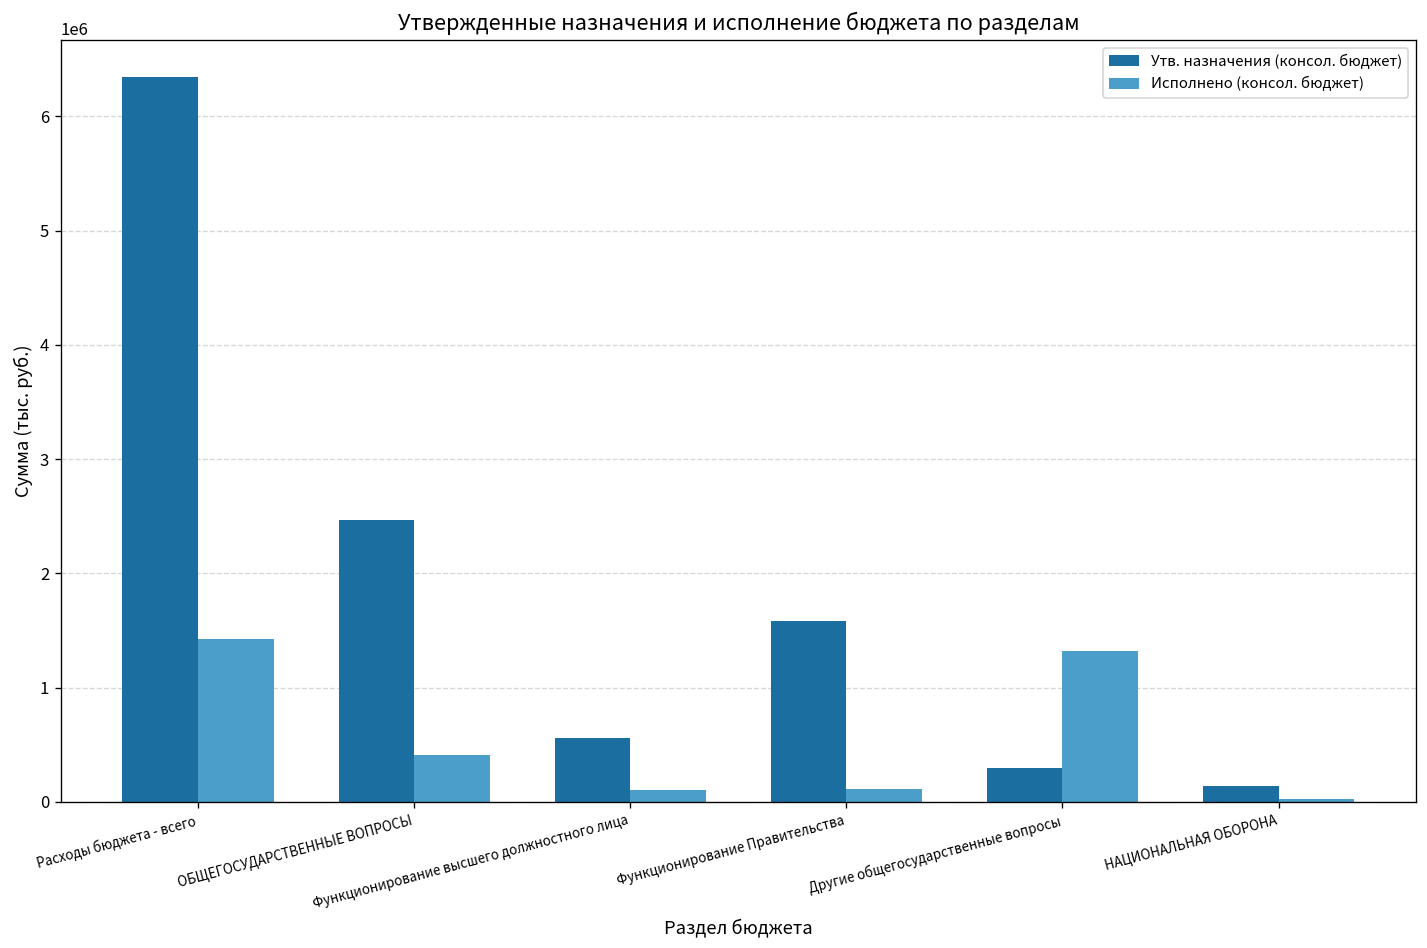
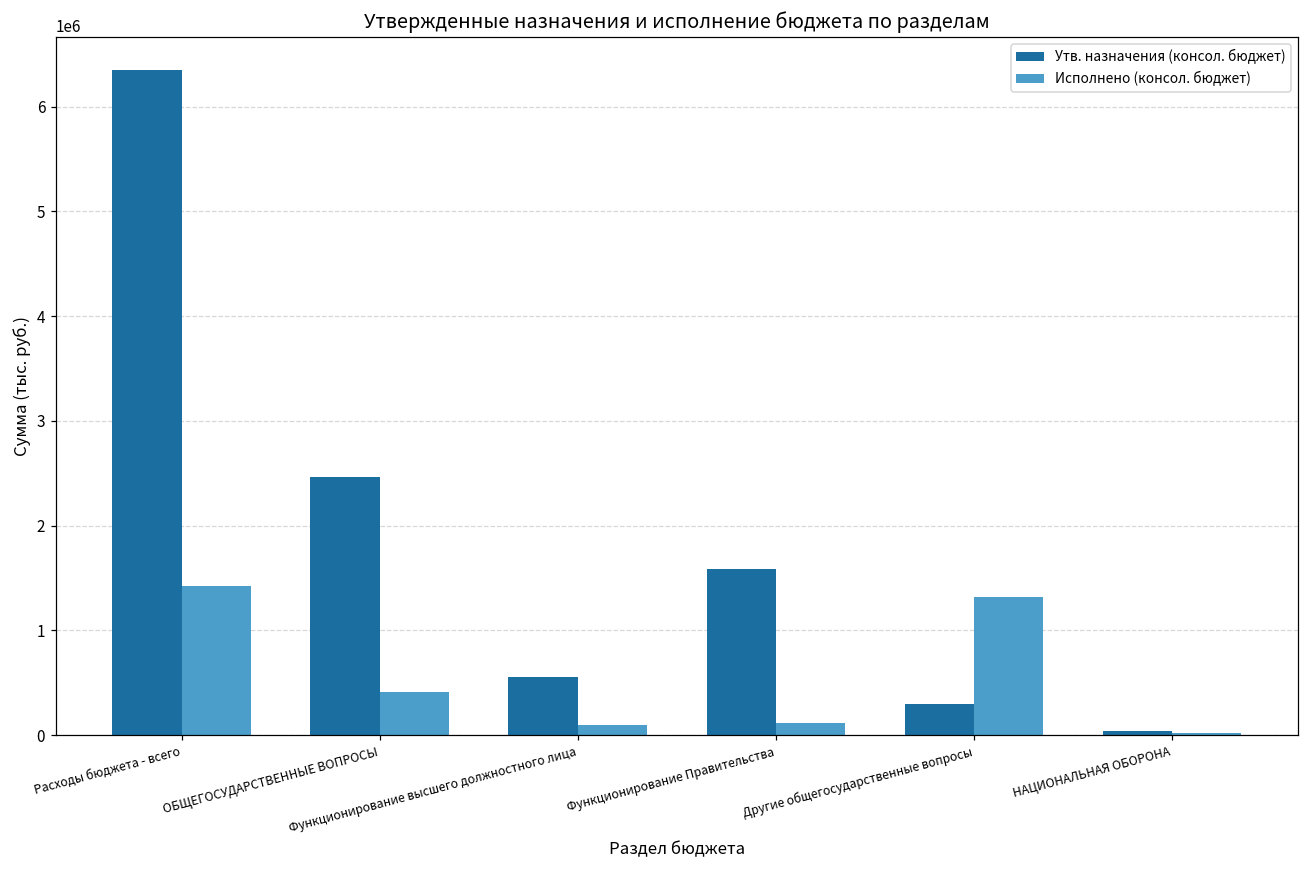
Утв. назначения (консол. бюджет), НАЦИОНАЛЬНАЯ ОБОРОНА: 100000 -> 0
